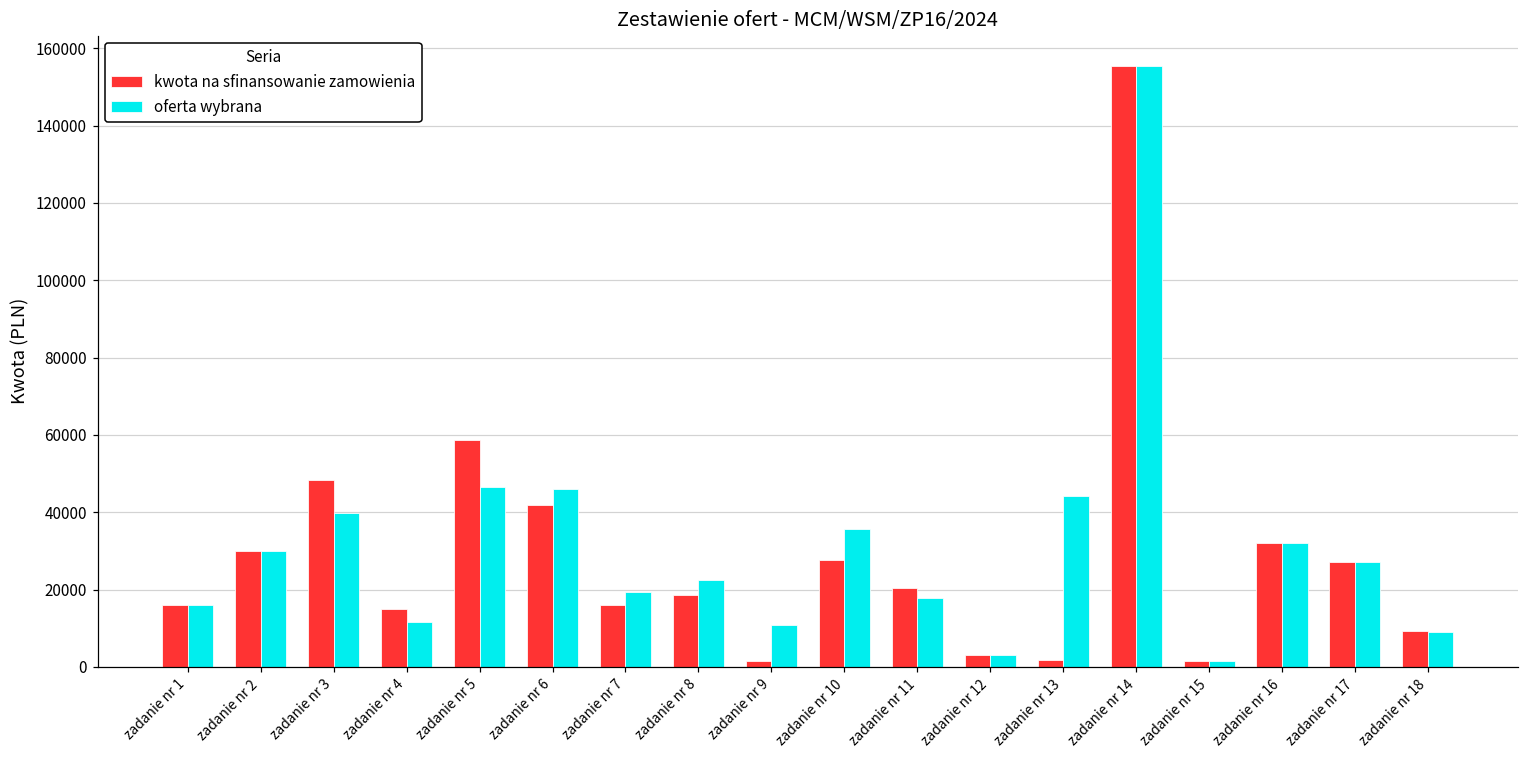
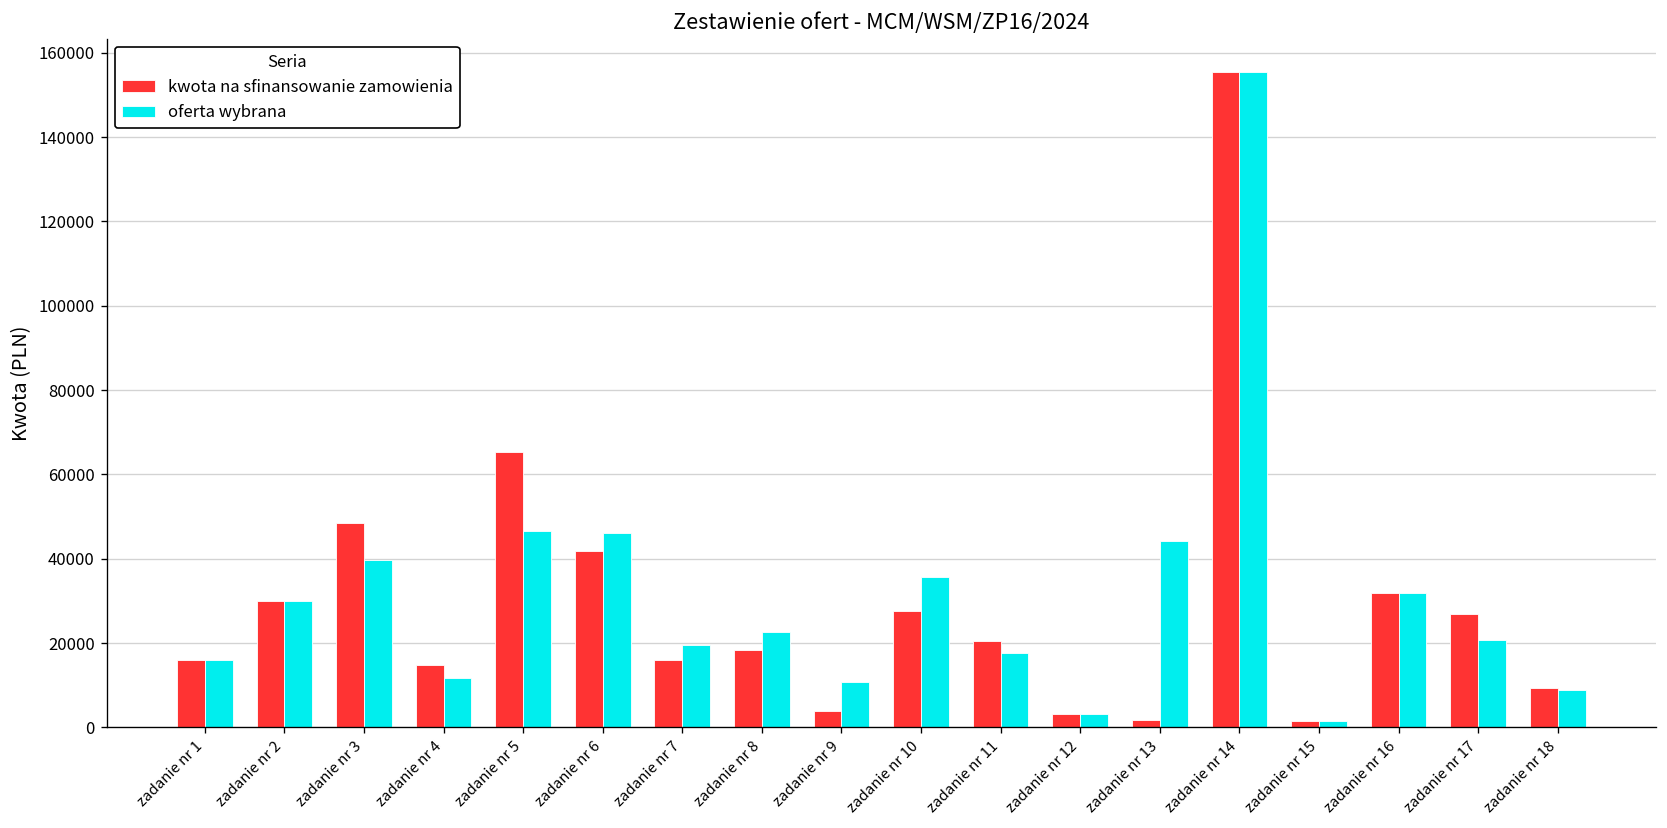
kwota na sfinansowanie zamowienia, zadanie nr 5: 59000 -> 65000
kwota na sfinansowanie zamowienia, zadanie nr 9: 1000 -> 4000
oferta wybrana, zadanie nr 17: 27000 -> 21000
